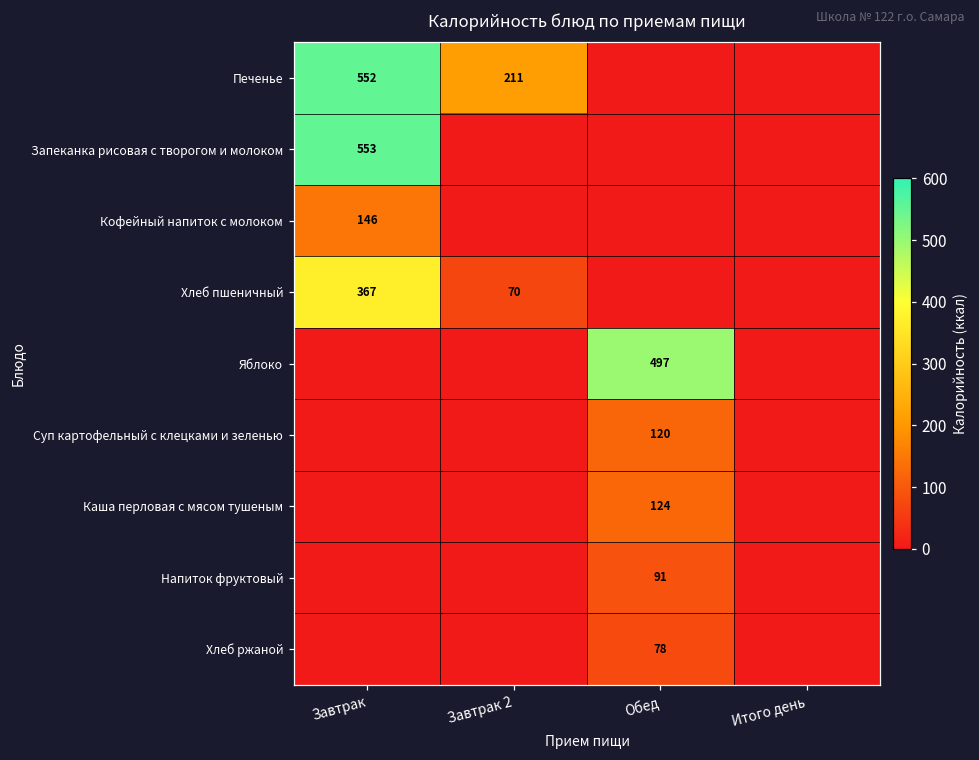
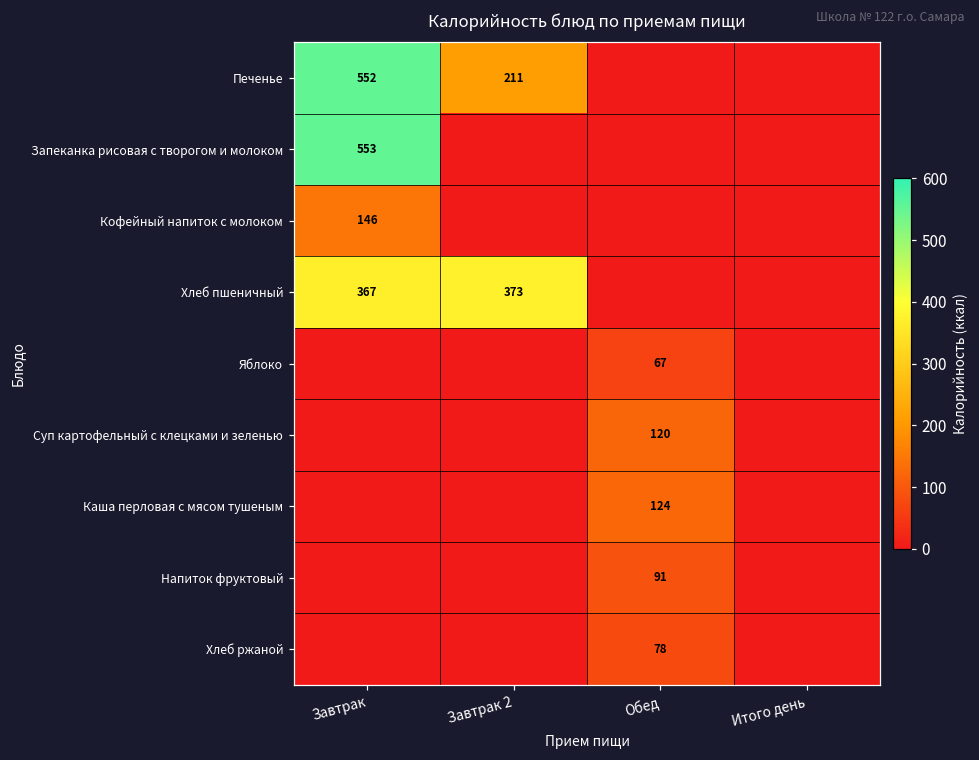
Хлеб пшеничный, Завтрак 2: 70 -> 373
Яблоко, Обед: 497 -> 67
